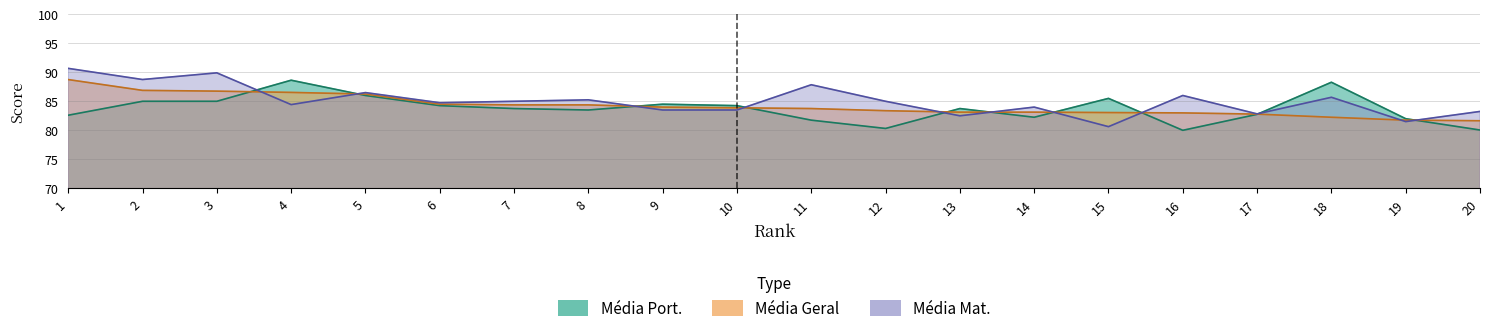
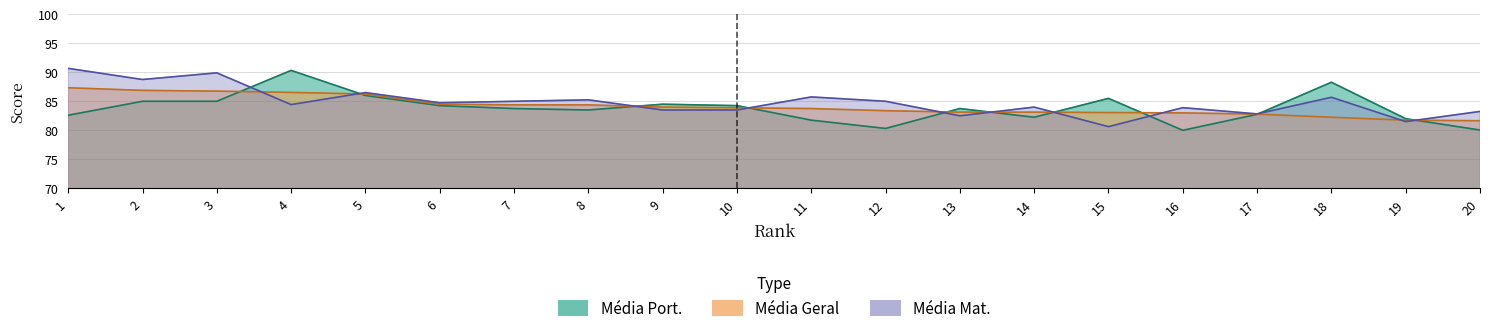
Média Geral, 1: 89 -> 87
Média Port., 4: 89 -> 90
Média Mat., 11: 88 -> 86
Média Mat., 16: 86 -> 84
